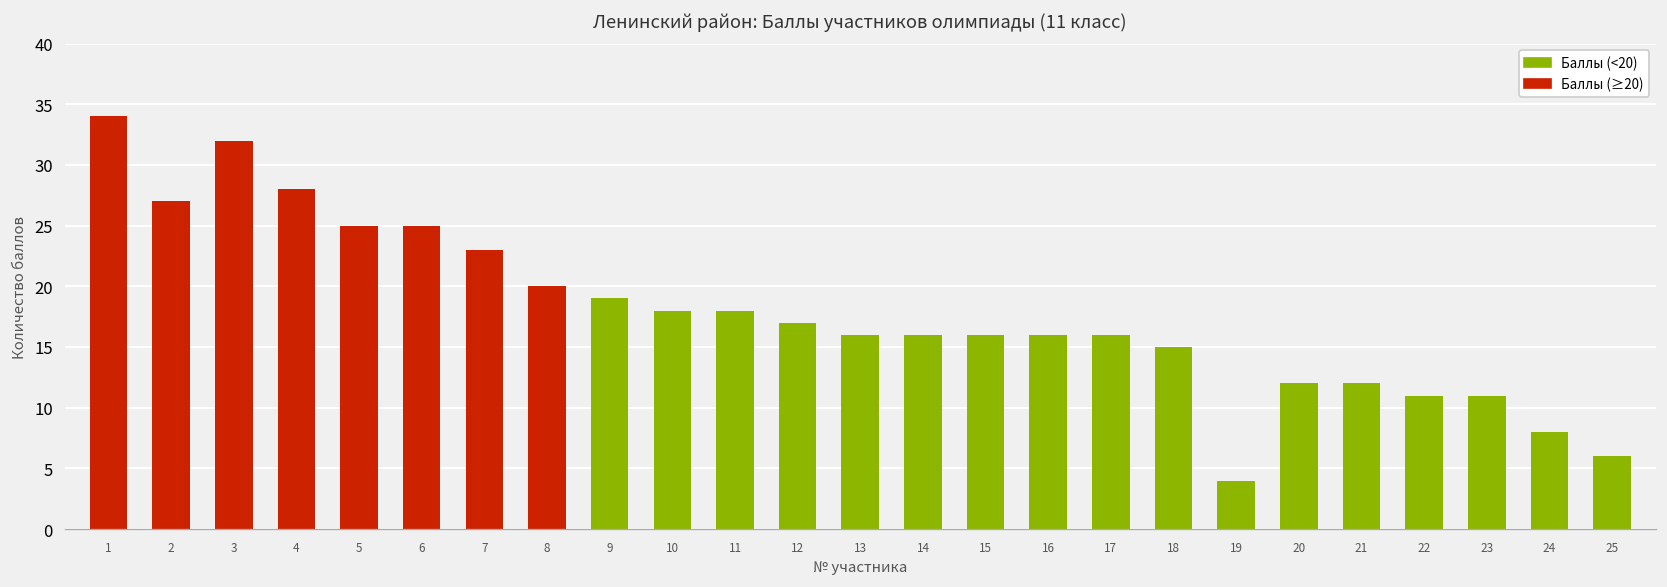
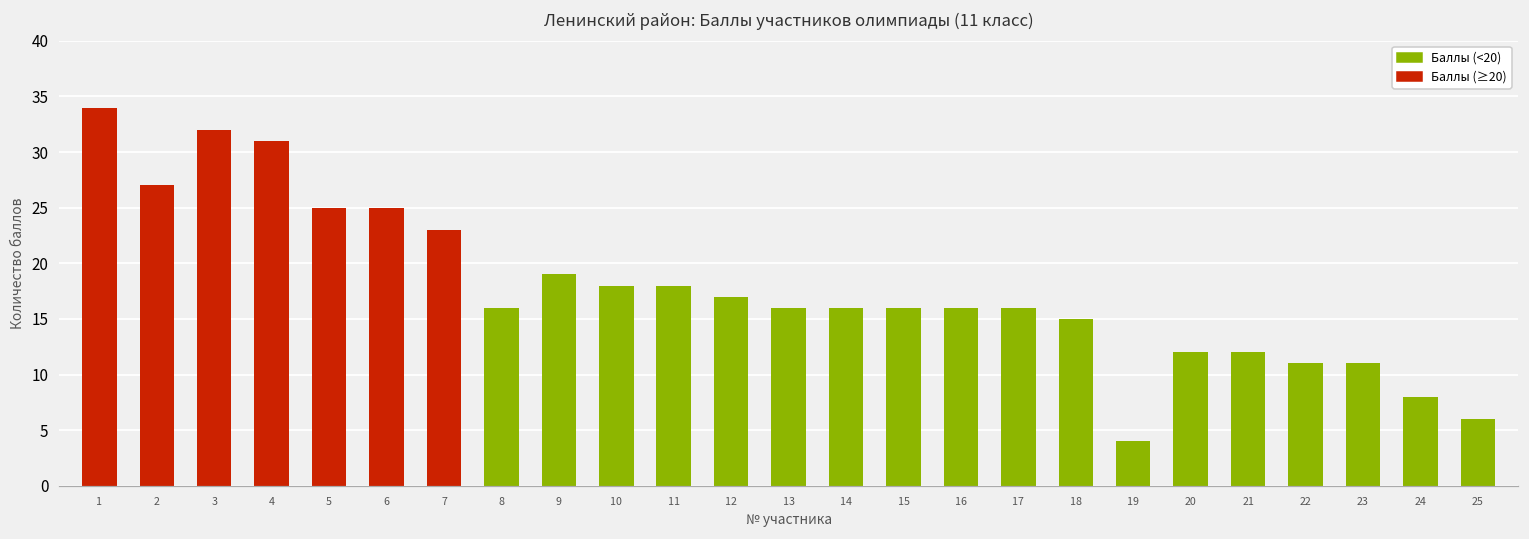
4: 28 -> 31
8: 20 -> 16
